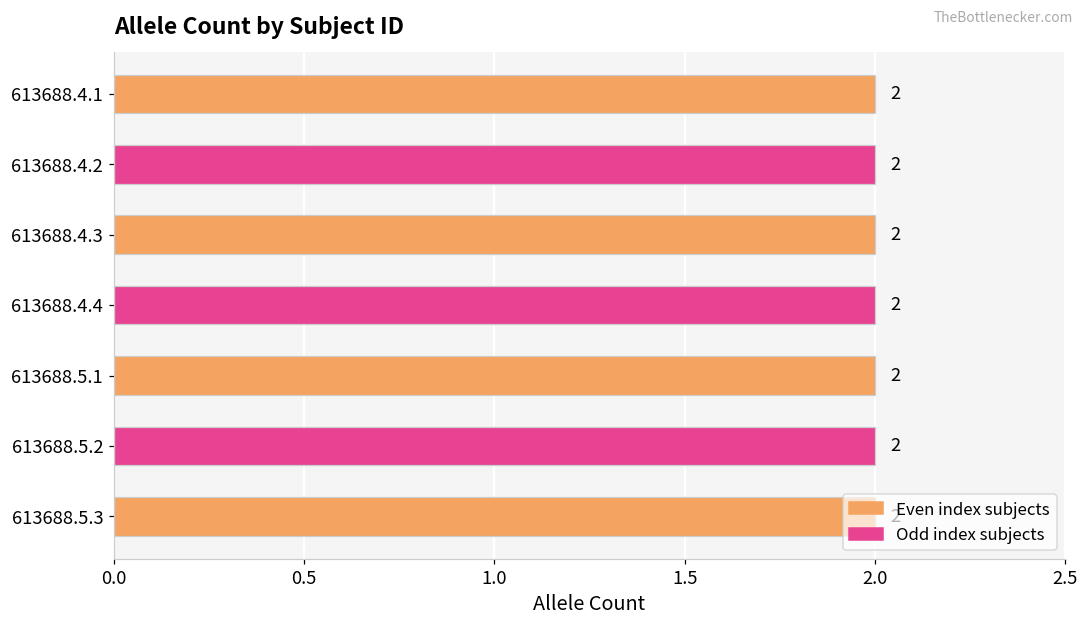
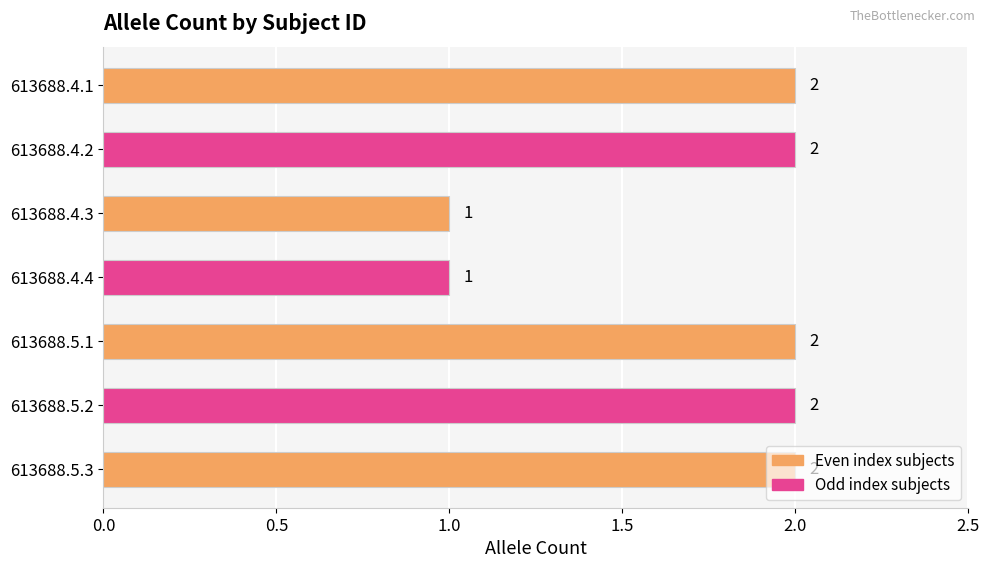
613688.4.3: 2 -> 1
613688.4.4: 2 -> 1
